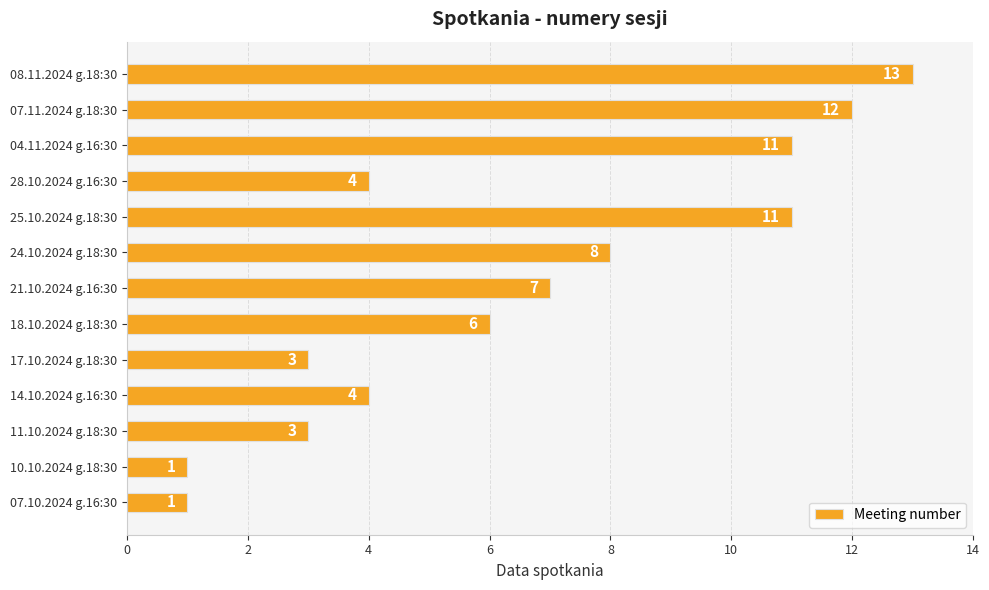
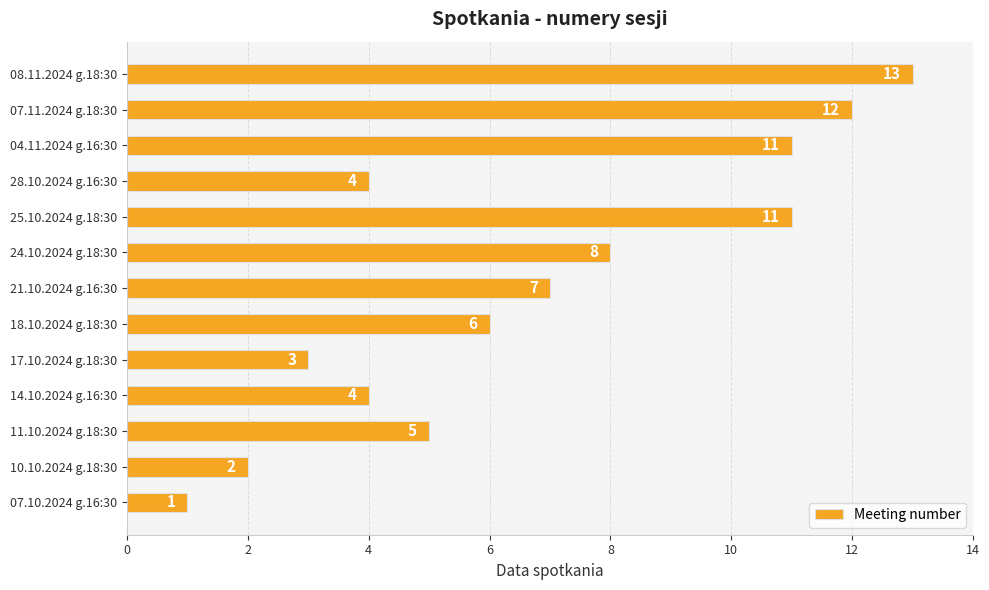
11.10.2024 g.18:30: 3 -> 5
10.10.2024 g.18:30: 1 -> 2
